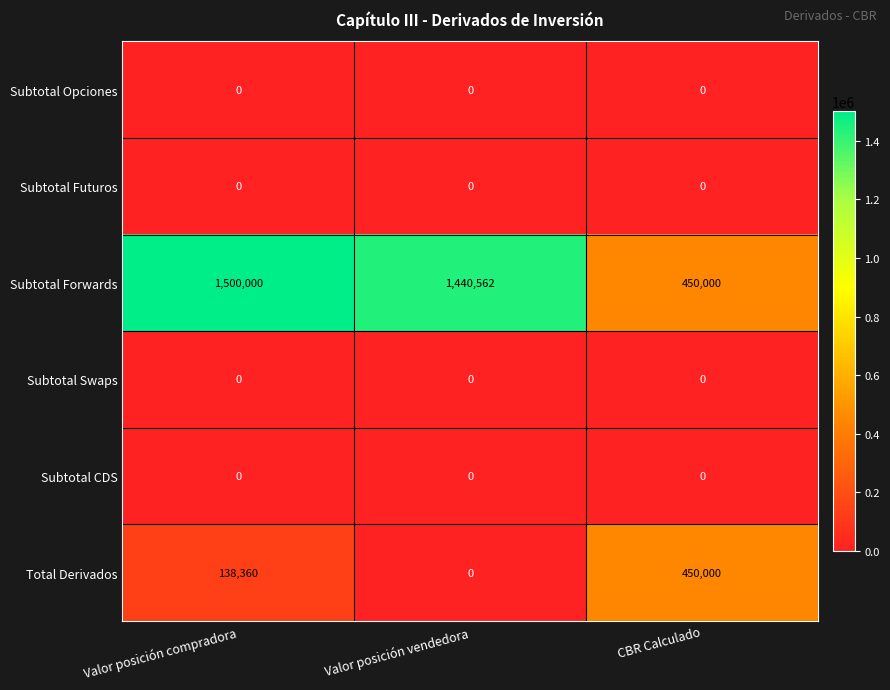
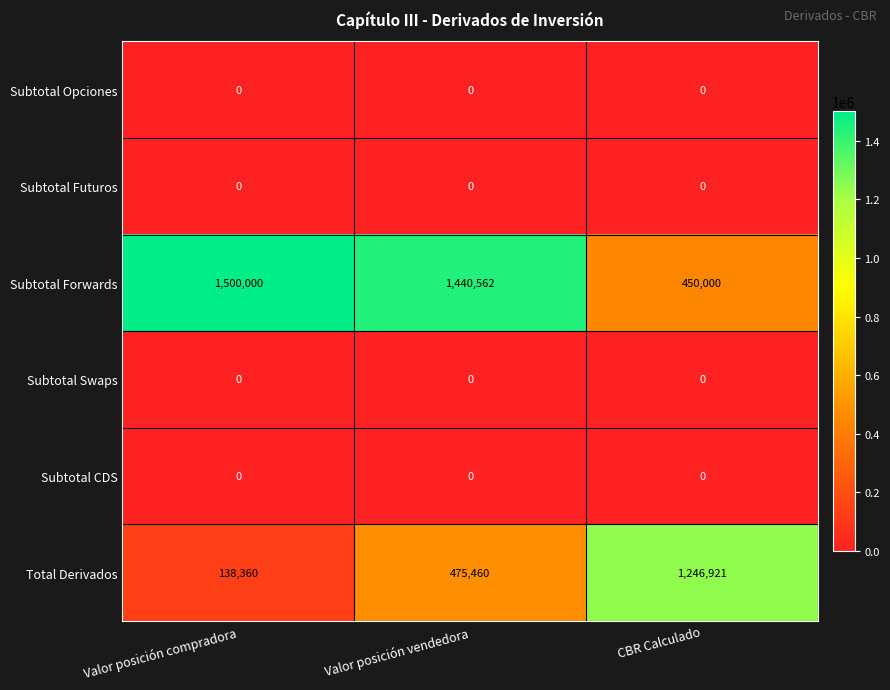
Total Derivados, Valor posición vendedora: 0 -> 475,460
Total Derivados, CBR Calculado: 450,000 -> 1,246,921
